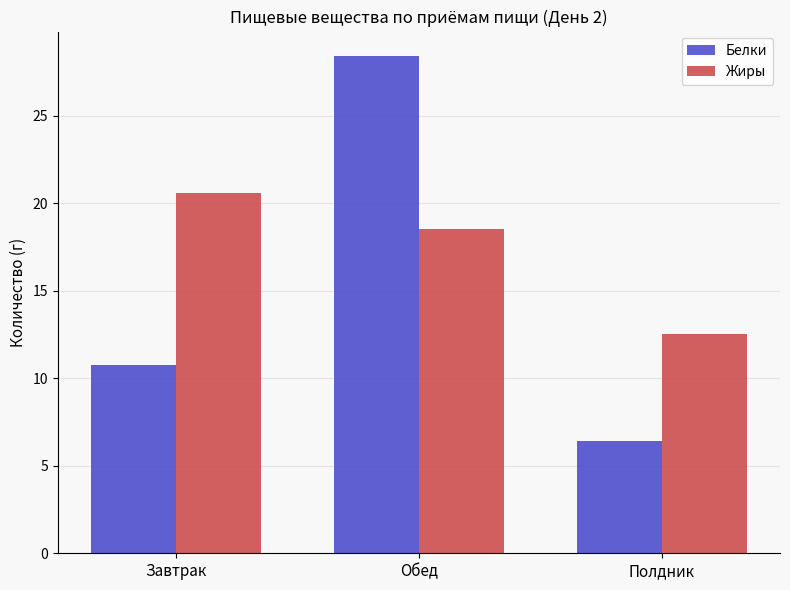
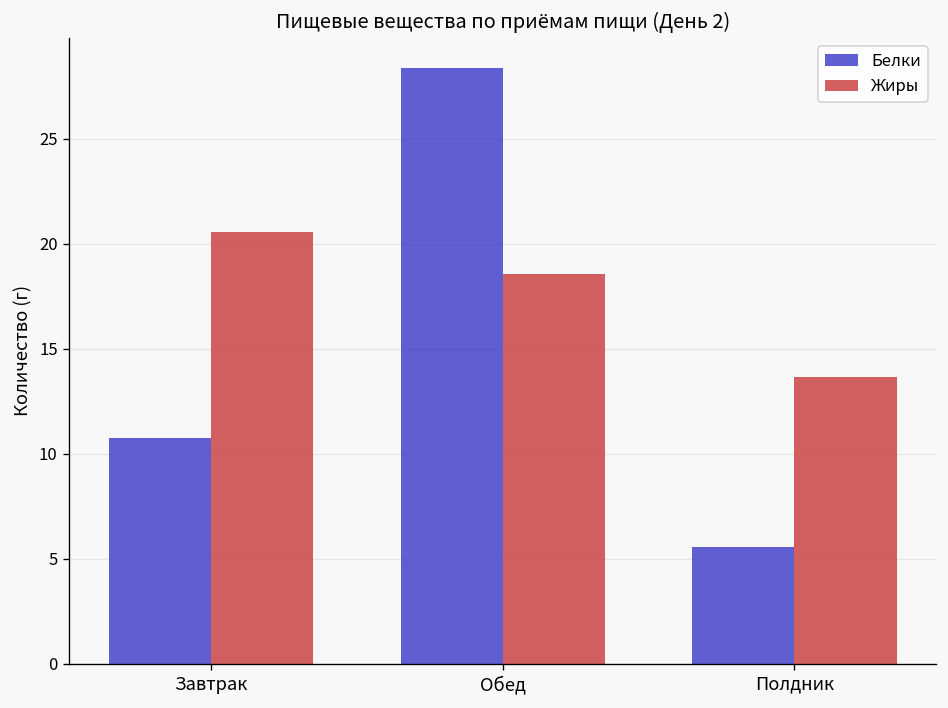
Белки, Полдник: 6.4 -> 5.6
Жиры, Полдник: 12.5 -> 13.7
